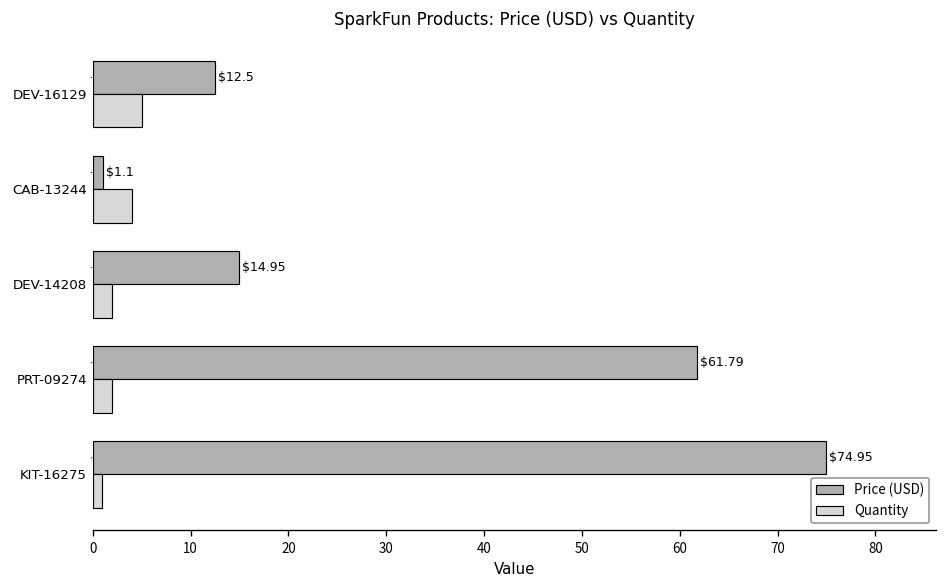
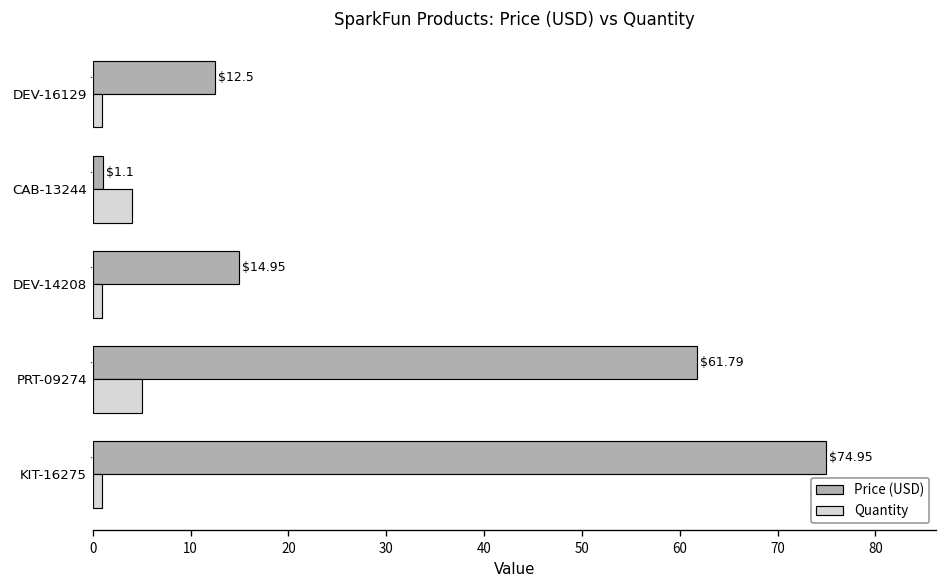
Quantity, DEV-16129: 5 -> 1
Quantity, DEV-14208: 2 -> 1
Quantity, PRT-09274: 2 -> 5
